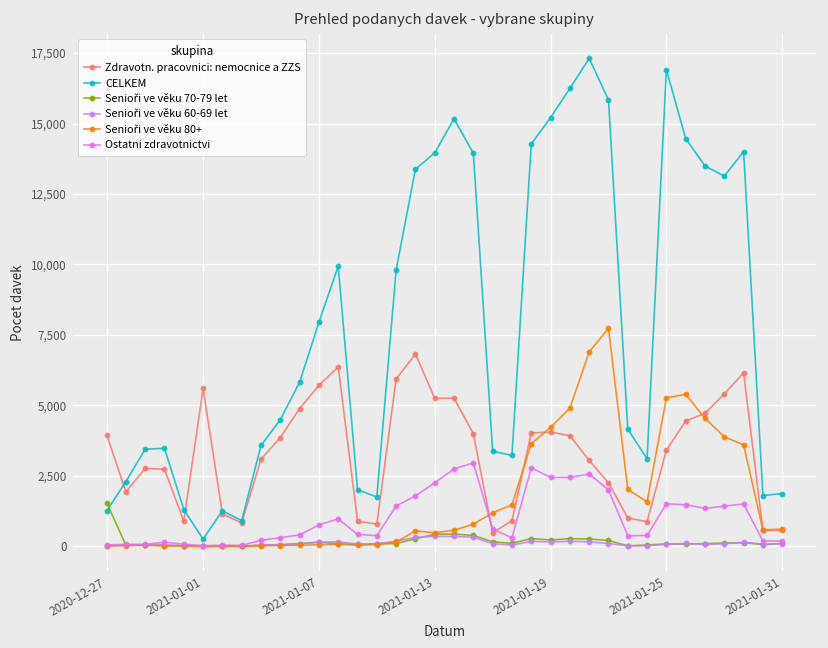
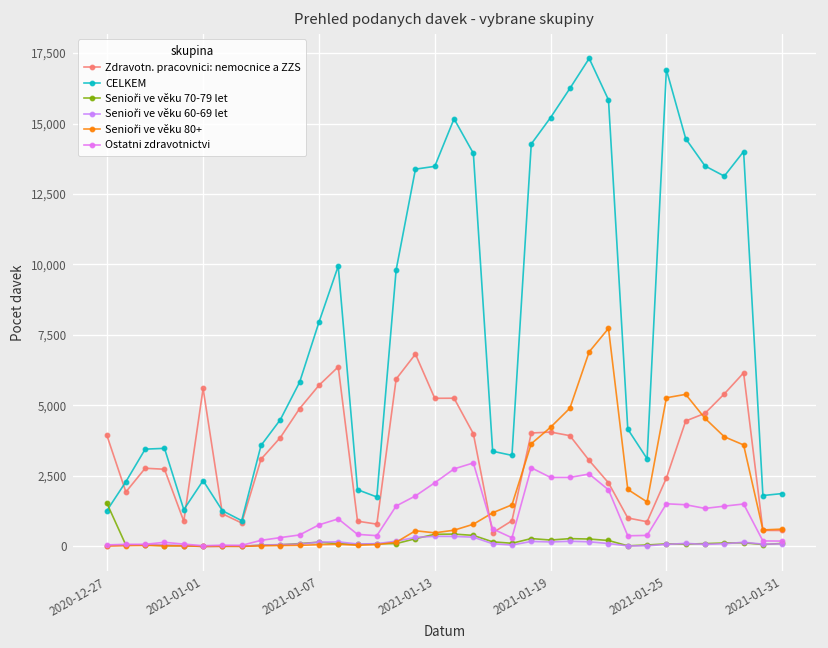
CELKEM, 2021-01-01: 300 -> 2,300
CELKEM, 2021-01-13: 14,000 -> 13,500
Zdravotn. pracovnici: nemocnice a ZZS, 2021-01-25: 3,400 -> 2,400
